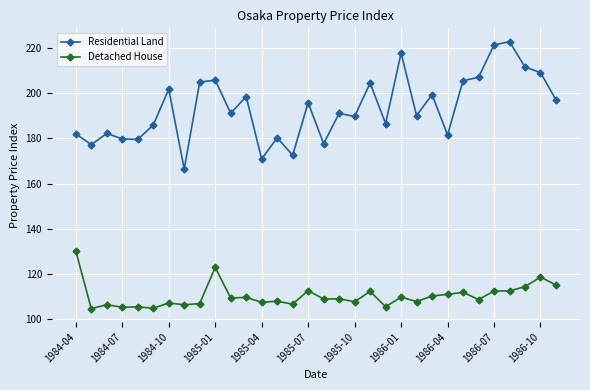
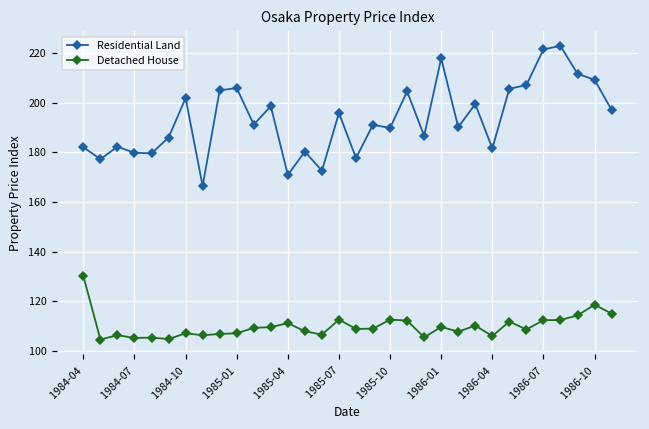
Detached House, 1985-01: 123 -> 107
Detached House, 1985-04: 108 -> 111
Detached House, 1985-10: 108 -> 113
Detached House, 1986-04: 111 -> 106
